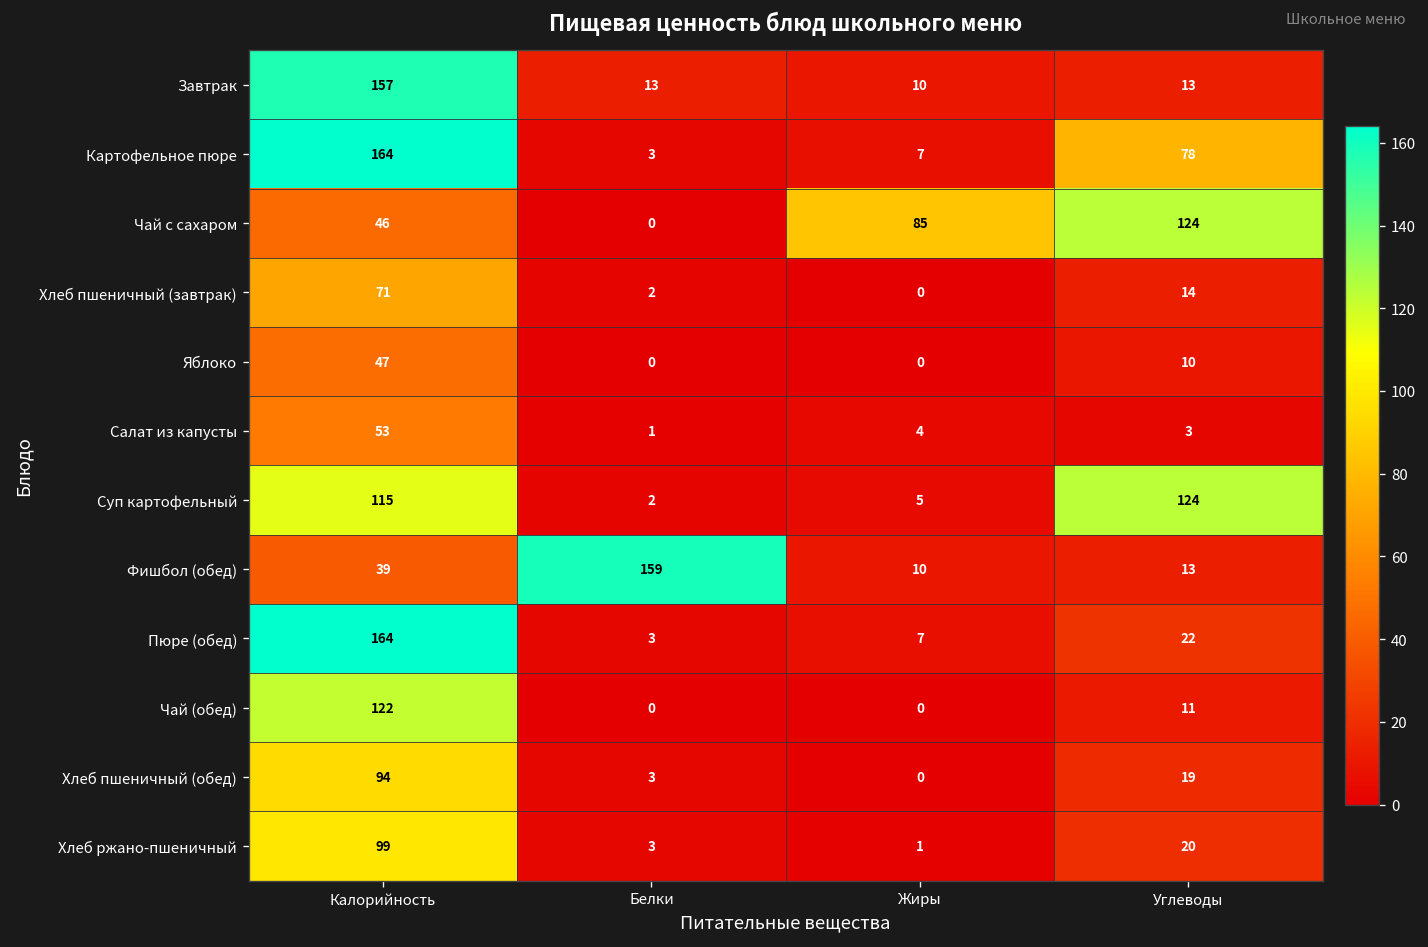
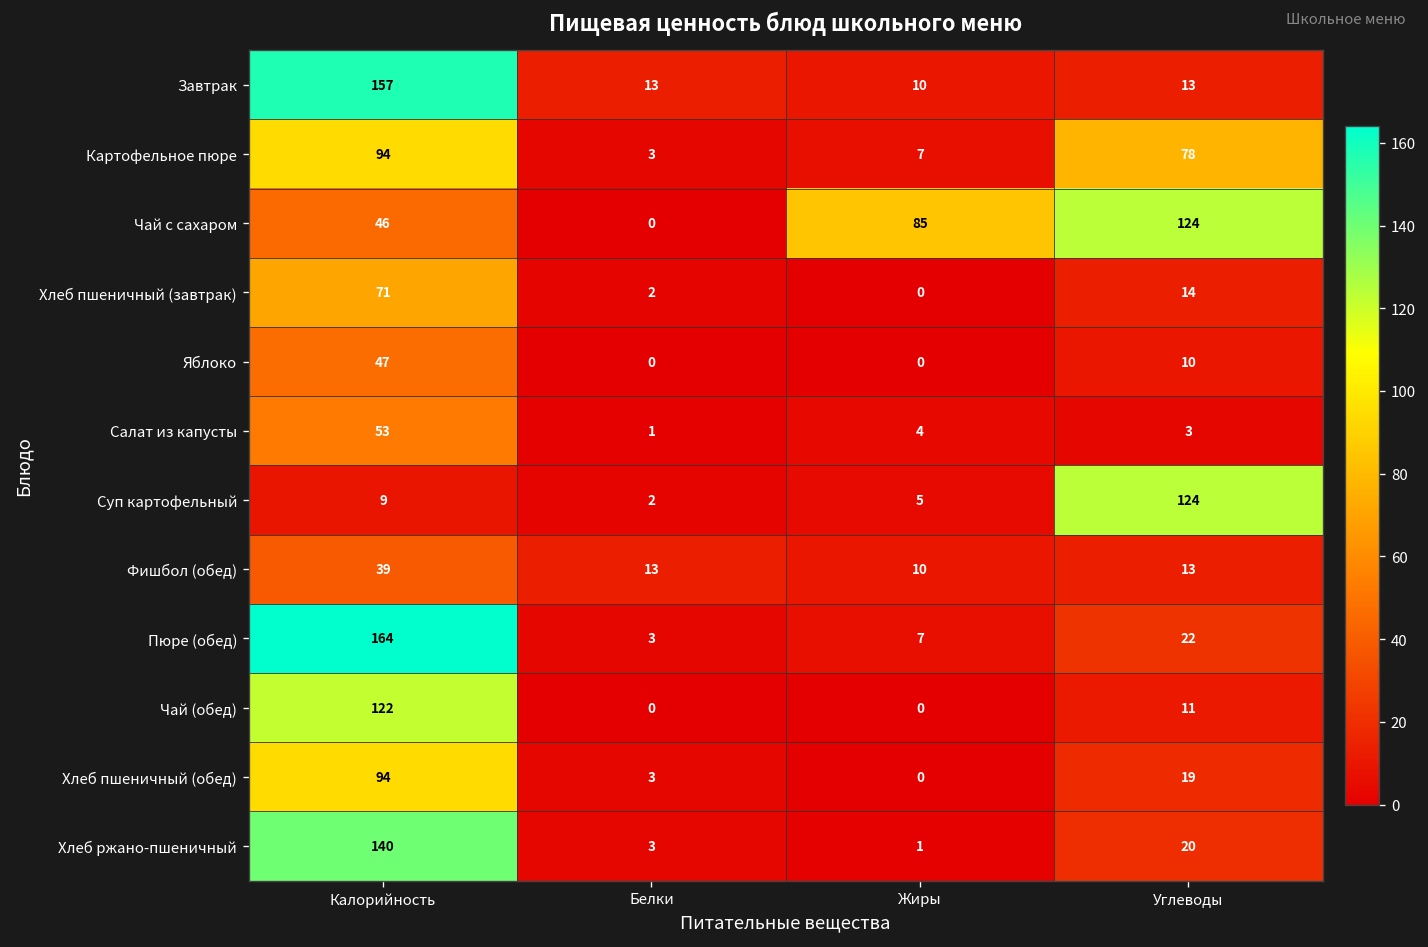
Картофельное пюре, Калорийность: 164 -> 94
Суп картофельный, Калорийность: 115 -> 9
Фишбол (обед), Белки: 159 -> 13
Хлеб ржано-пшеничный, Калорийность: 99 -> 140
